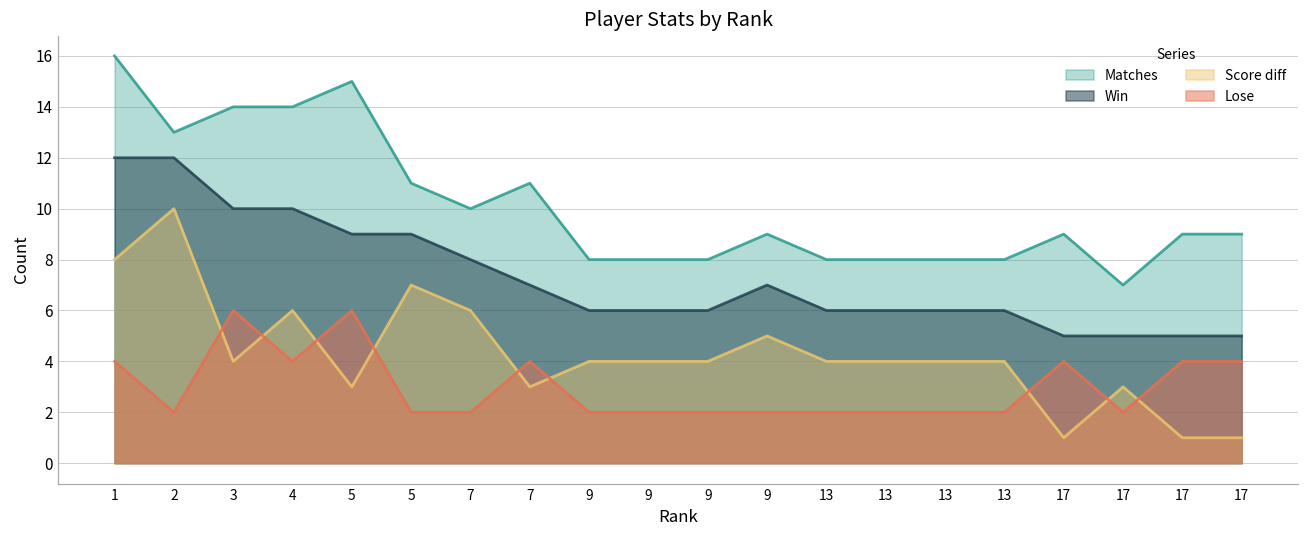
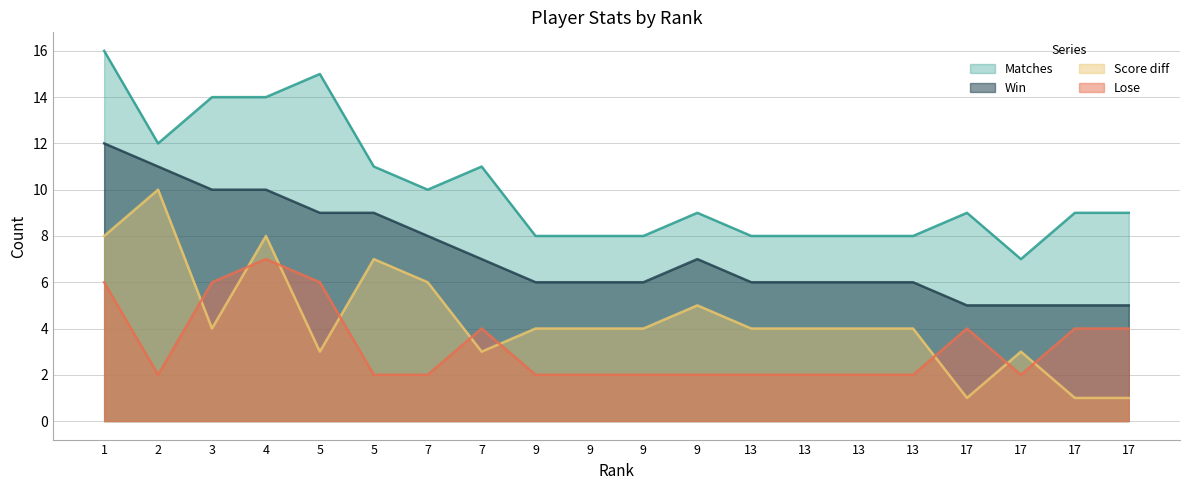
Lose, 1: 4 -> 6
Matches, 2: 13 -> 12
Win, 2: 12 -> 11
Score diff, 4: 6 -> 8
Lose, 4: 4 -> 7
